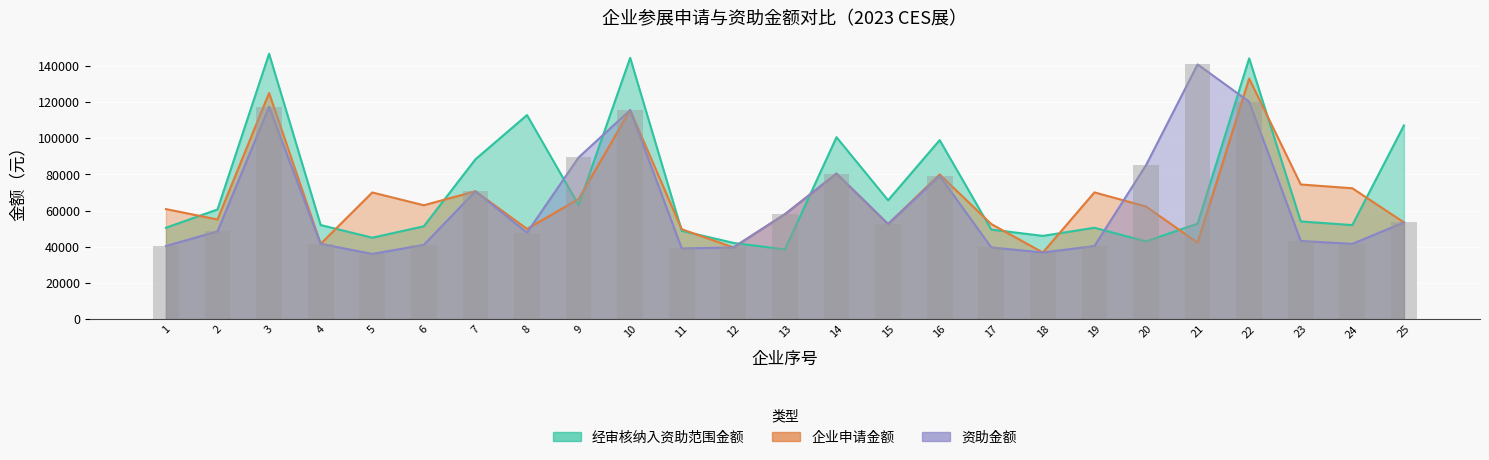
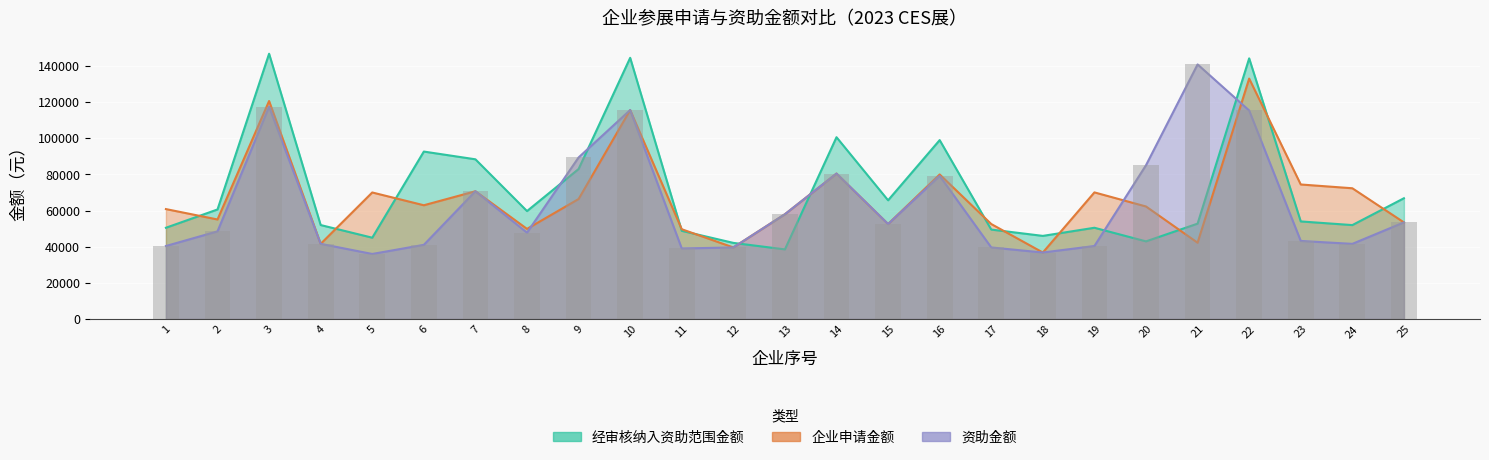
企业申请金额, 3: 125000 -> 121000
经审核纳入资助范围金额, 6: 51000 -> 93000
经审核纳入资助范围金额, 8: 113000 -> 60000
经审核纳入资助范围金额, 9: 63000 -> 83000
资助金额, 22: 120000 -> 115000
经审核纳入资助范围金额, 25: 107000 -> 67000
